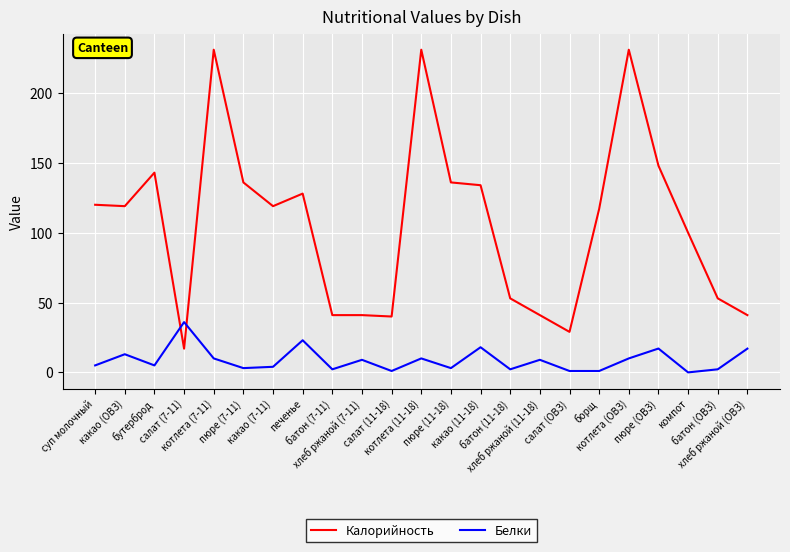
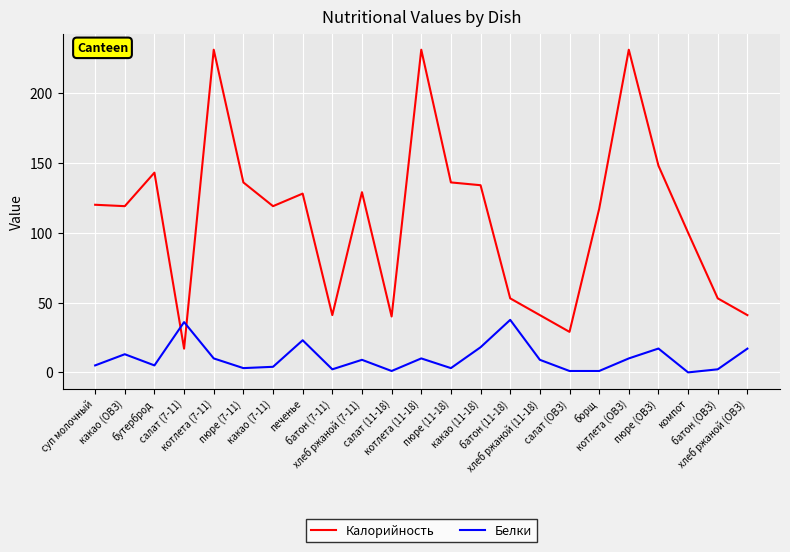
Калорийность, хлеб ржаной (7-11): 41 -> 129
Белки, батон (11-18): 2 -> 38
